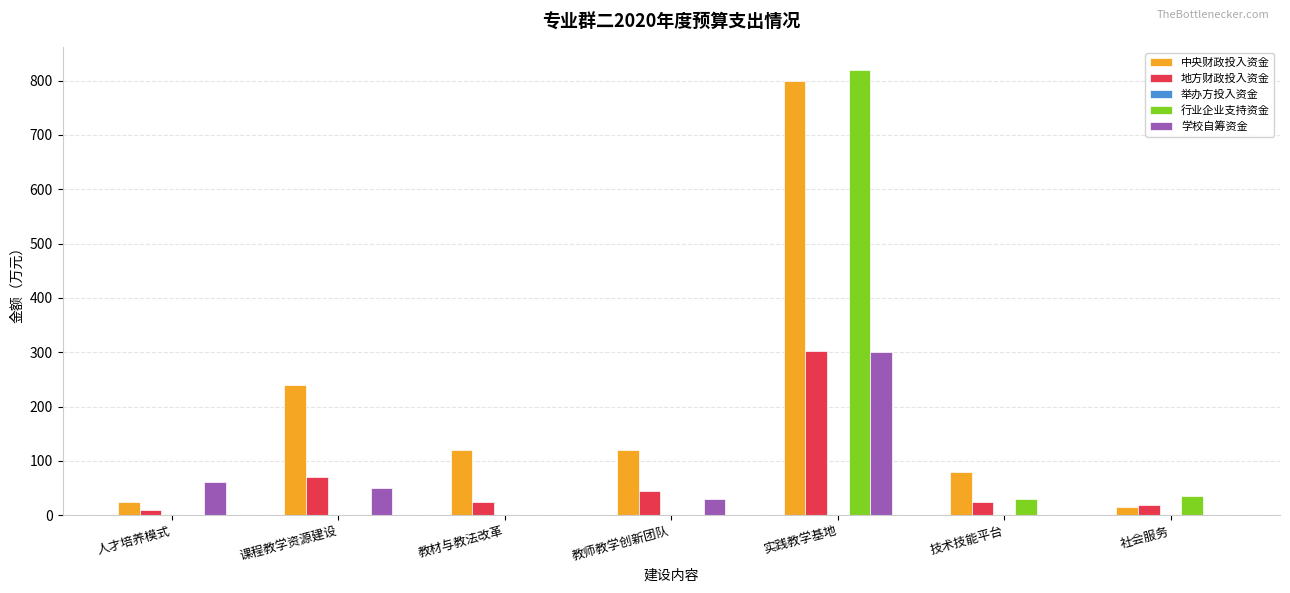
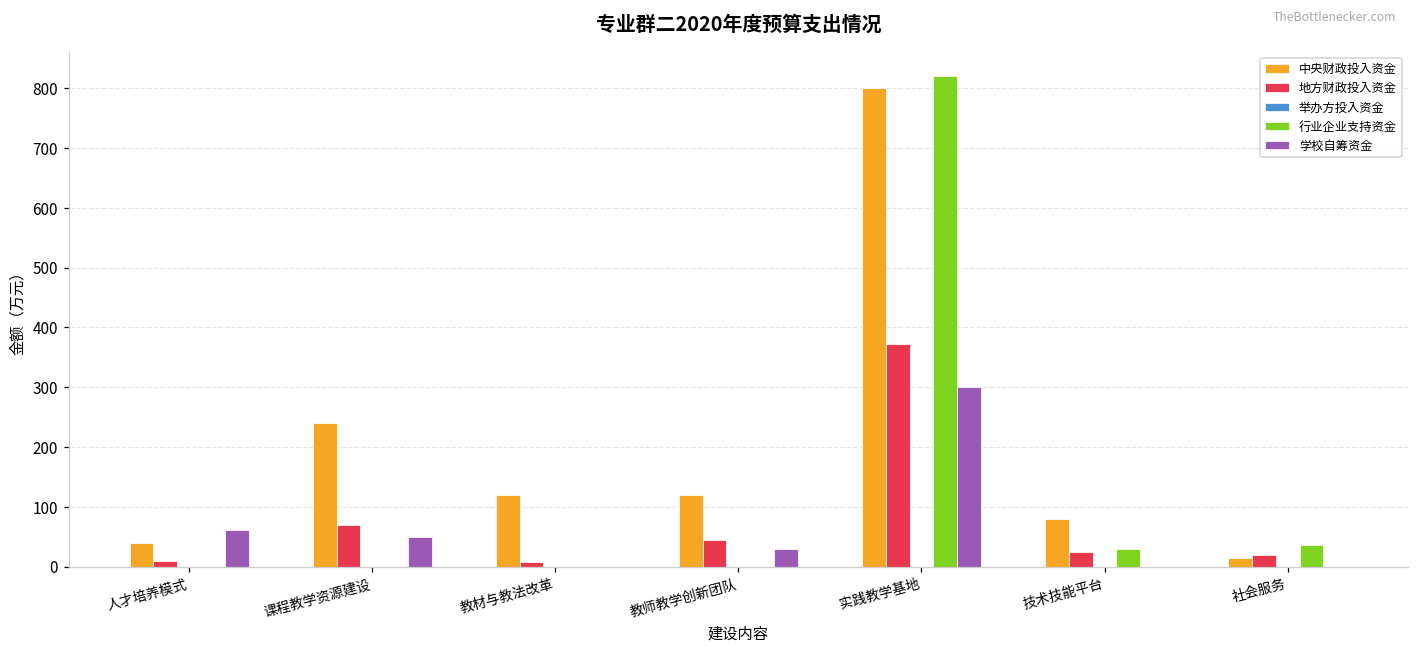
中央财政投入资金, 人才培养模式: 30 -> 40
地方财政投入资金, 教材与教法改革: 30 -> 10
地方财政投入资金, 实践教学基地: 300 -> 370
